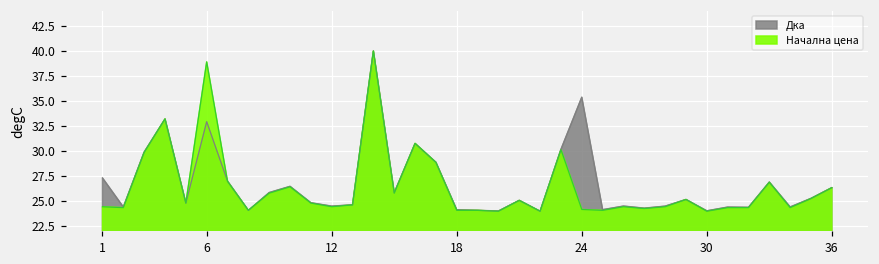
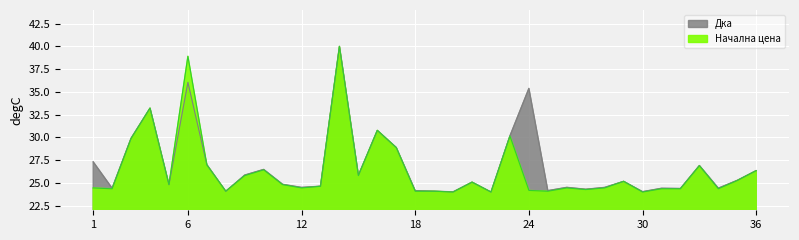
Дка, 6: 33 -> 36
